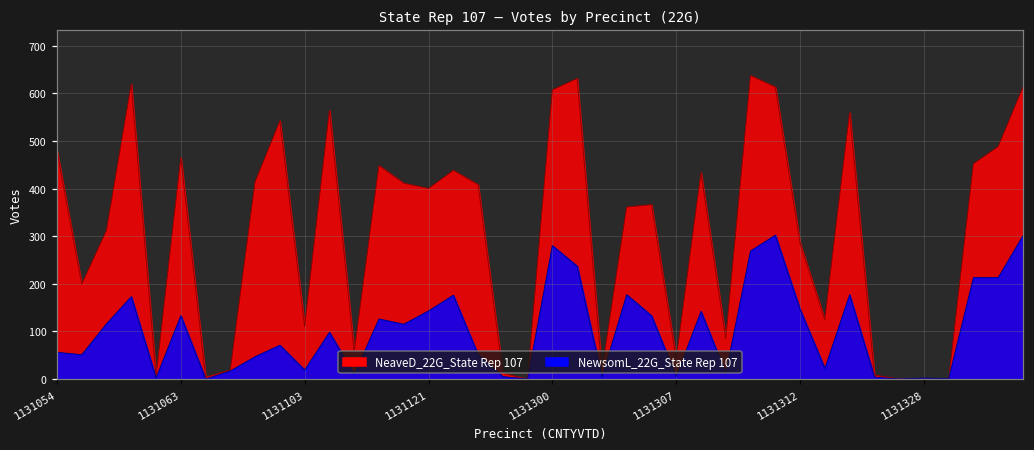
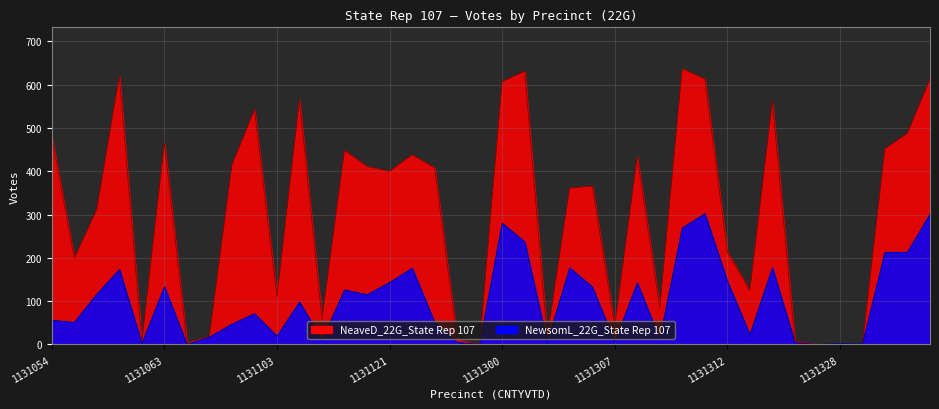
NeaveD_22G_State Rep 107, 1131312: 290 -> 210
